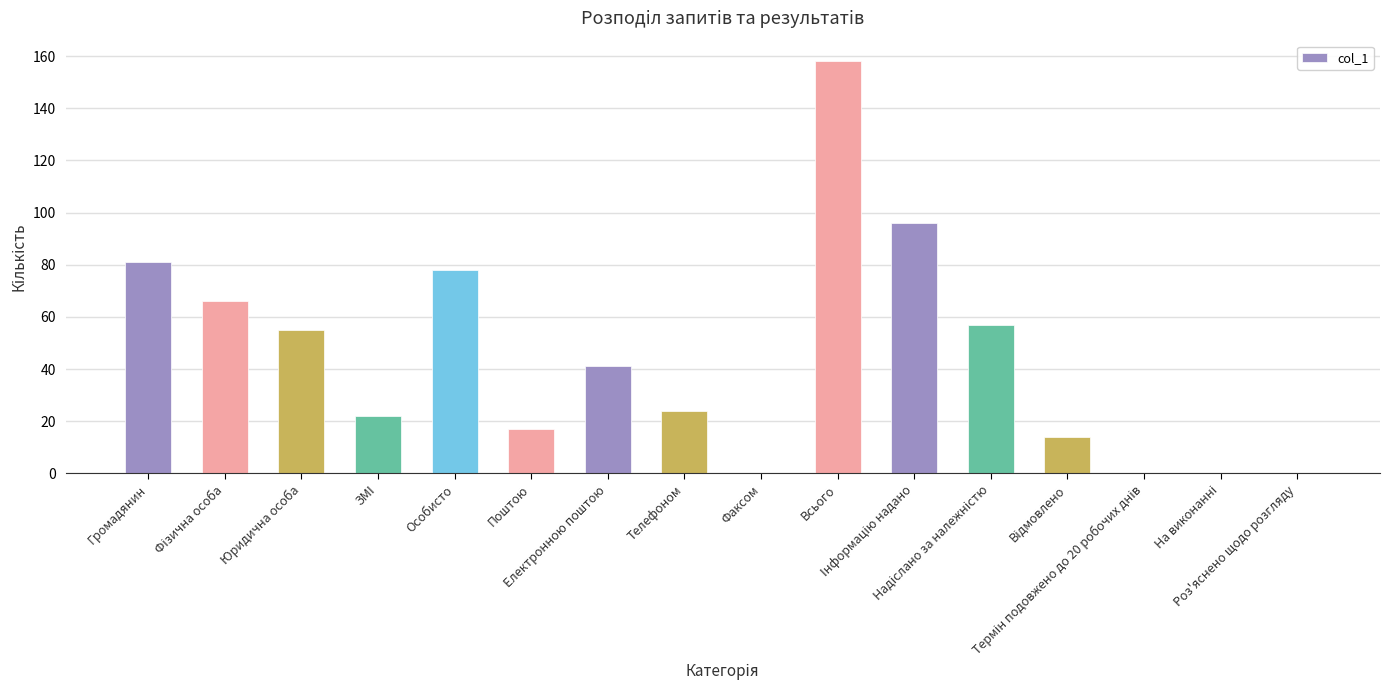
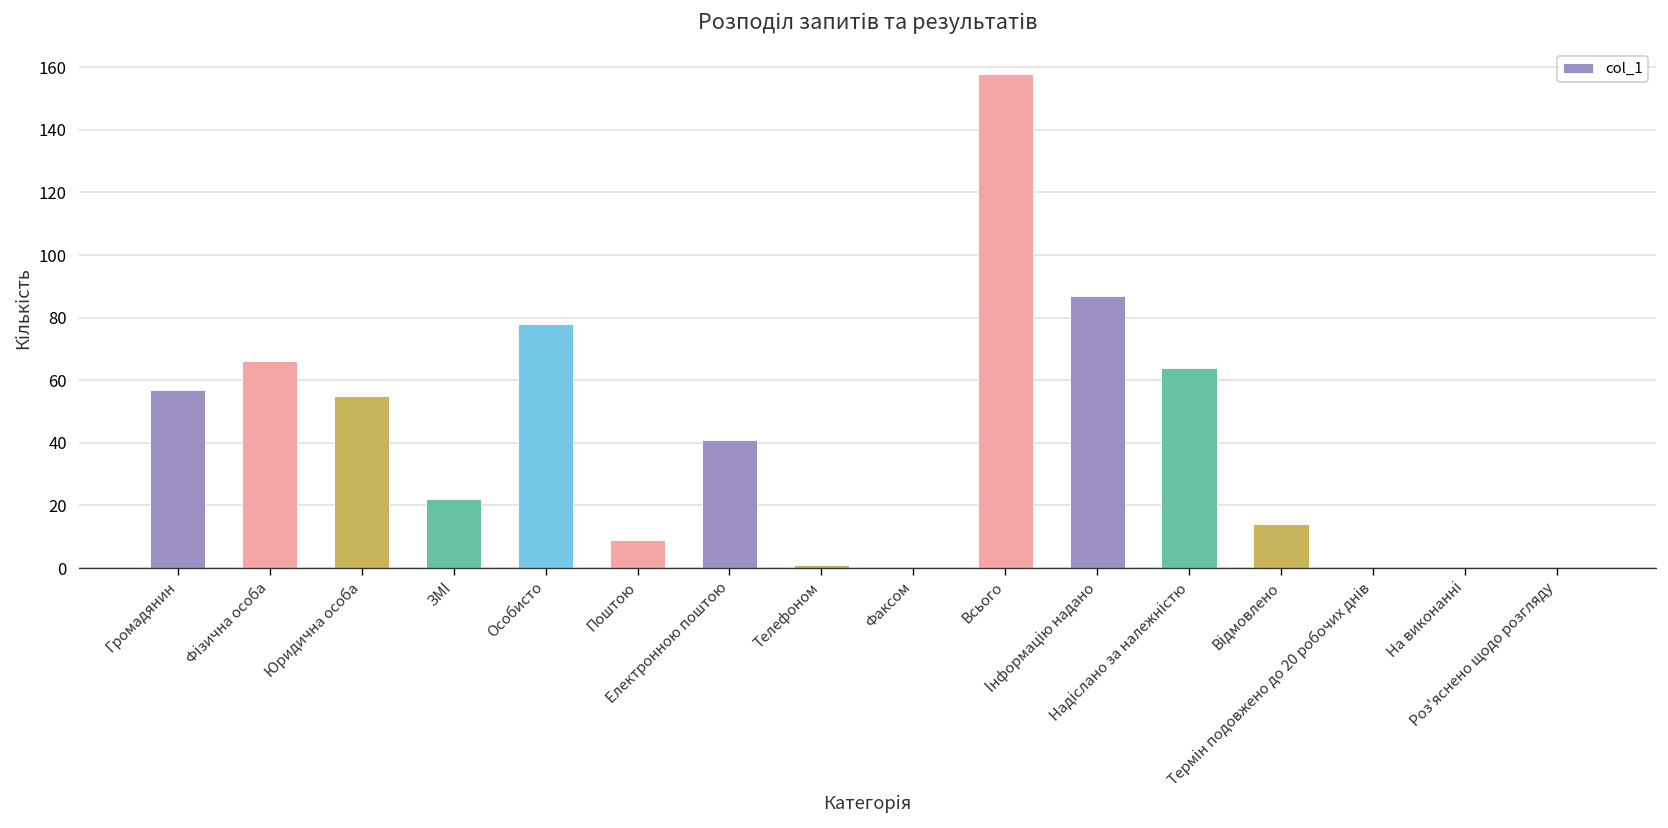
Громадянин: 81 -> 57
Поштою: 17 -> 9
Телефоном: 24 -> 1
Інформацію надано: 96 -> 87
Надіслано за належністю: 57 -> 64
